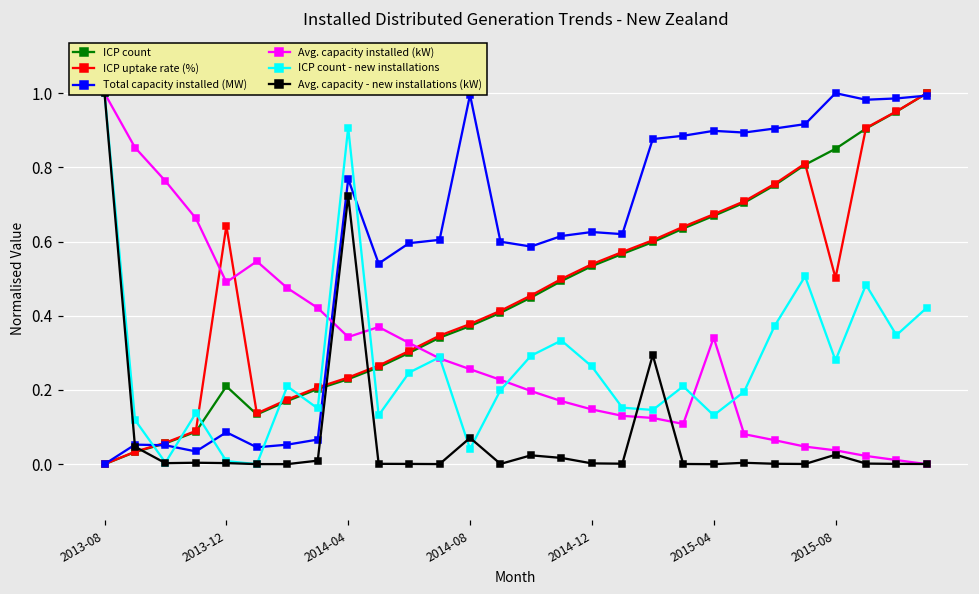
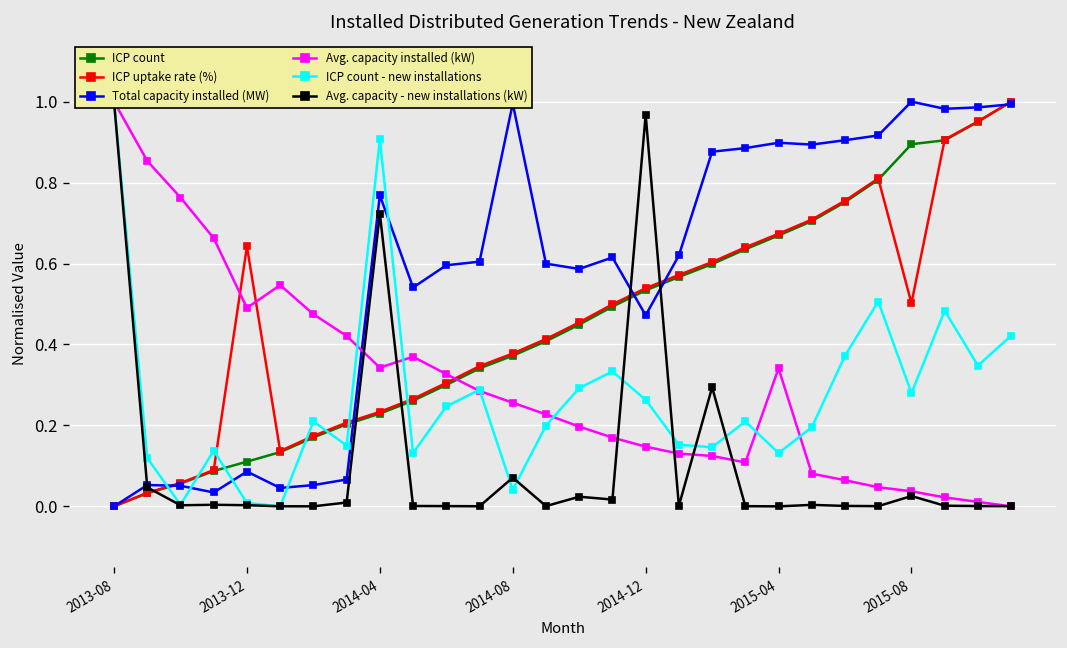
ICP count, 2013-12: 0.21 -> 0.11
Total capacity installed (MW), 2014-12: 0.63 -> 0.47
Avg. capacity - new installations (kW), 2014-12: 0.00 -> 0.97
ICP count, 2015-08: 0.85 -> 0.89
